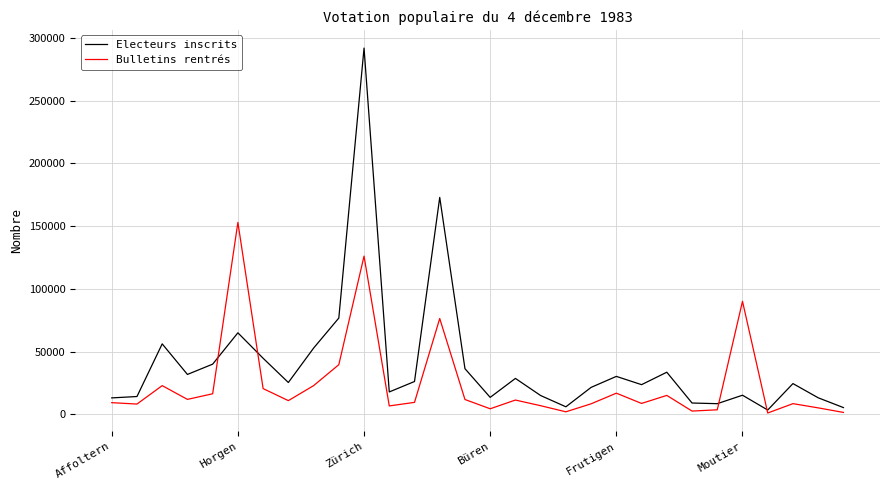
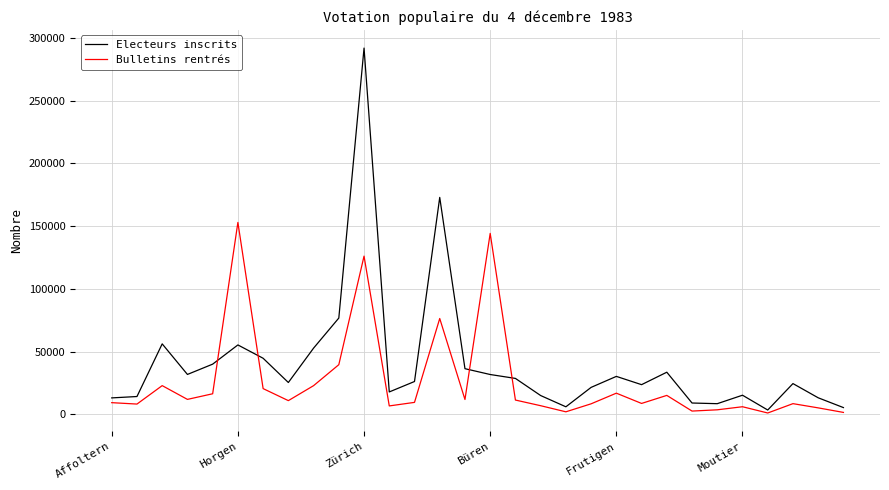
Electeurs inscrits, Horgen: 65000 -> 55000
Electeurs inscrits, Büren: 13000 -> 32000
Bulletins rentrés, Büren: 4000 -> 144000
Bulletins rentrés, Moutier: 90000 -> 6000
